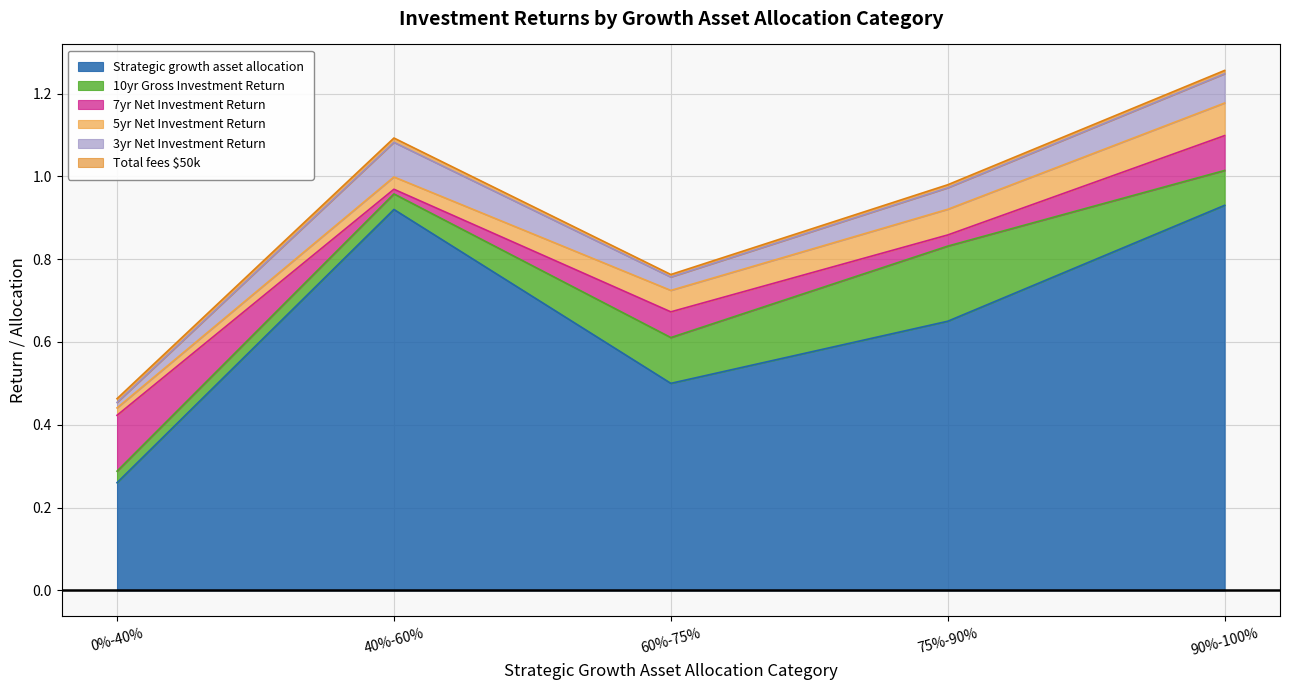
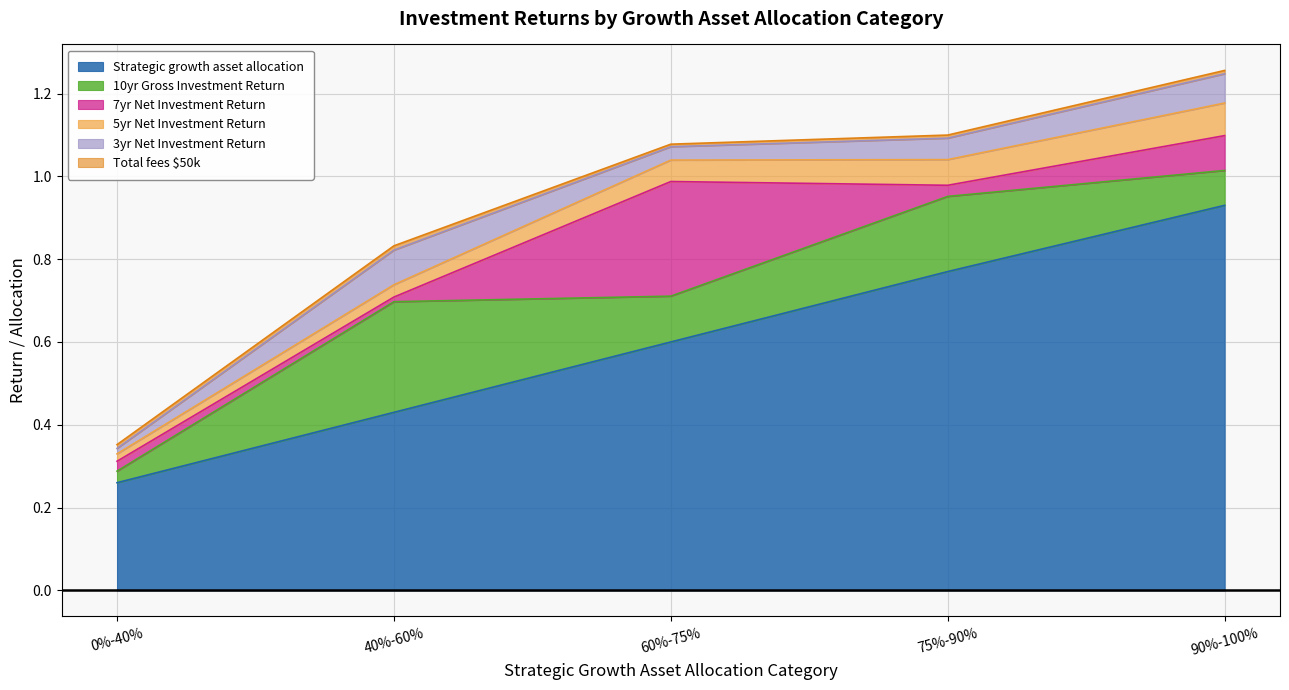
7yr Net Investment Return, 0%-40%: 0.13 -> 0.02
Strategic growth asset allocation, 40%-60%: 0.92 -> 0.43
10yr Gross Investment Return, 40%-60%: 0.04 -> 0.27
Strategic growth asset allocation, 60%-75%: 0.5 -> 0.6
7yr Net Investment Return, 60%-75%: 0.06 -> 0.28
Strategic growth asset allocation, 75%-90%: 0.65 -> 0.77
